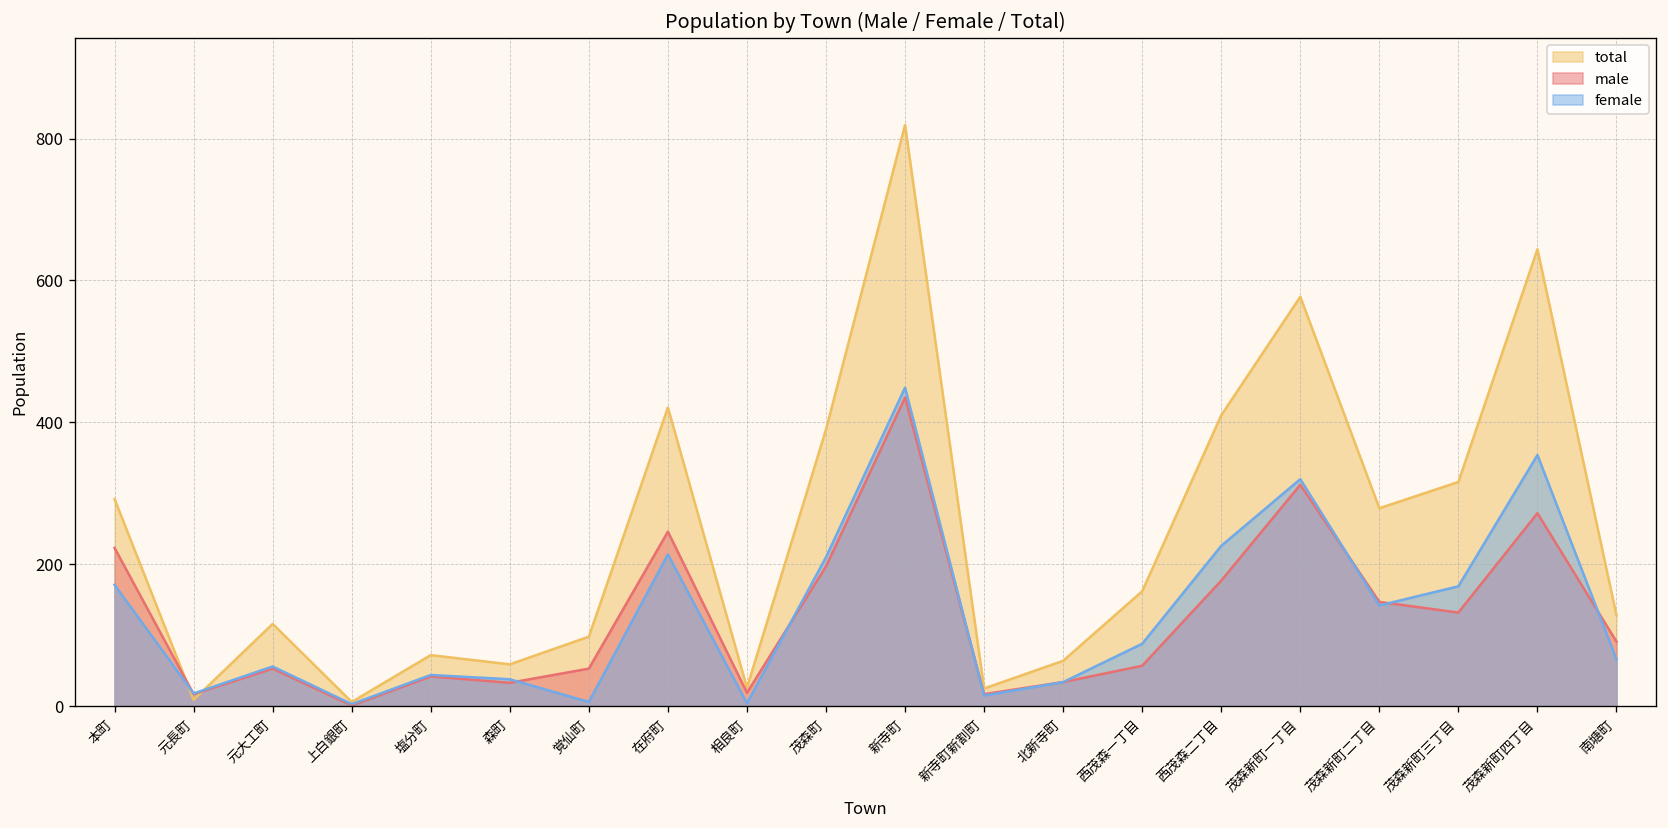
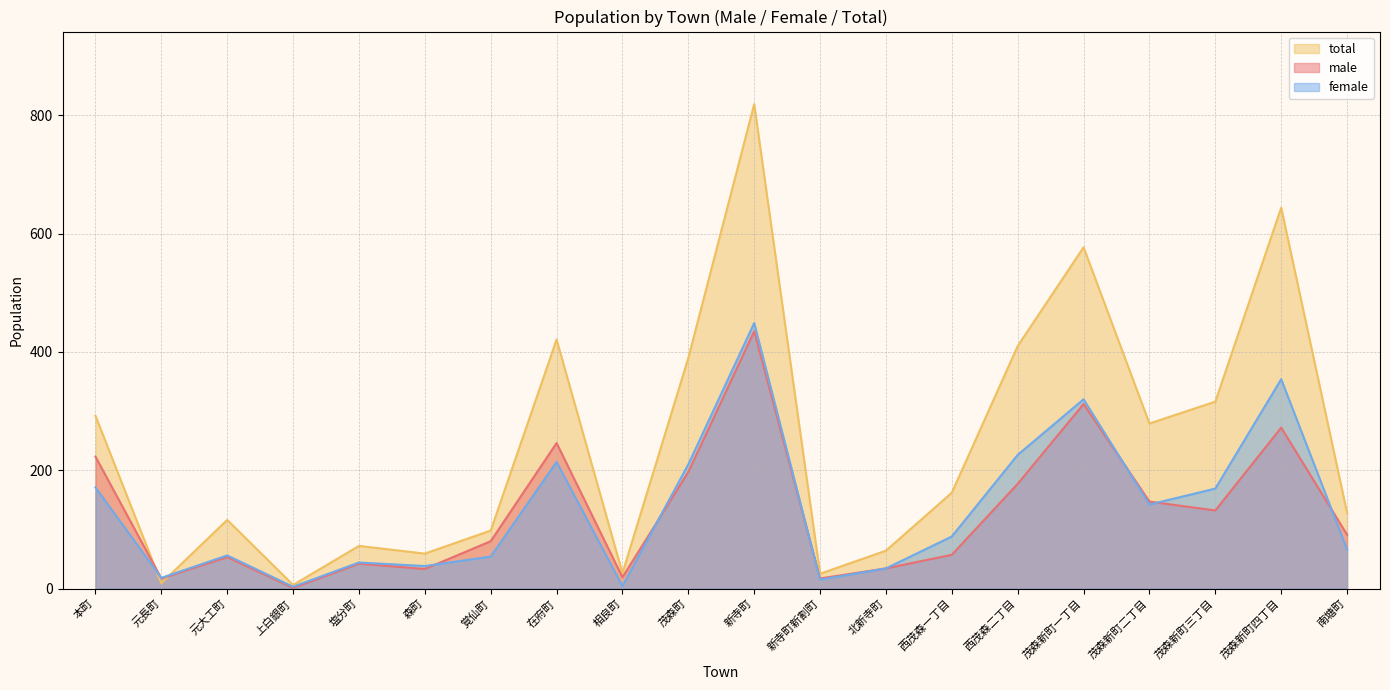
male, 覚仙町: 50 -> 80
female, 覚仙町: 10 -> 50
